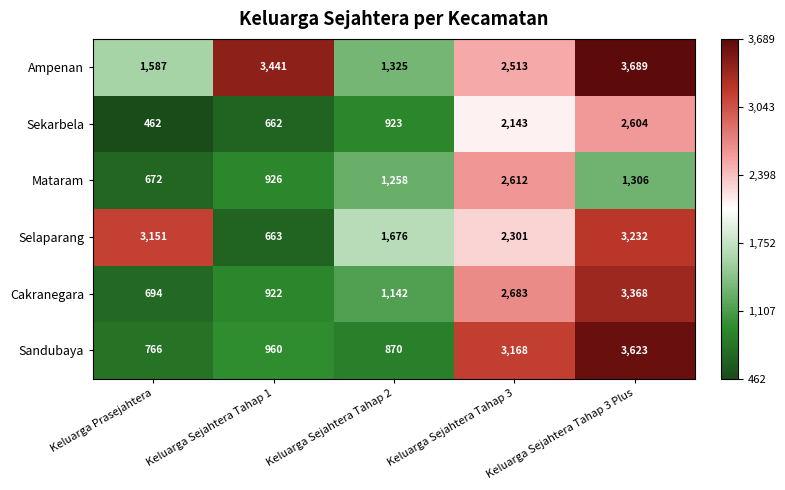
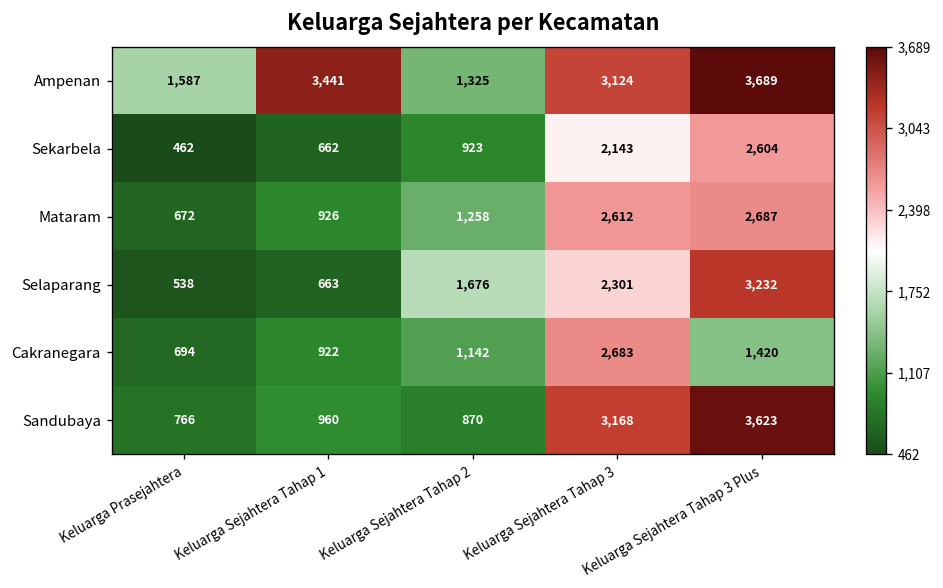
Ampenan, Keluarga Sejahtera Tahap 3: 2,513 -> 3,124
Mataram, Keluarga Sejahtera Tahap 3 Plus: 1,306 -> 2,687
Selaparang, Keluarga Prasejahtera: 3,151 -> 538
Cakranegara, Keluarga Sejahtera Tahap 3 Plus: 3,368 -> 1,420
